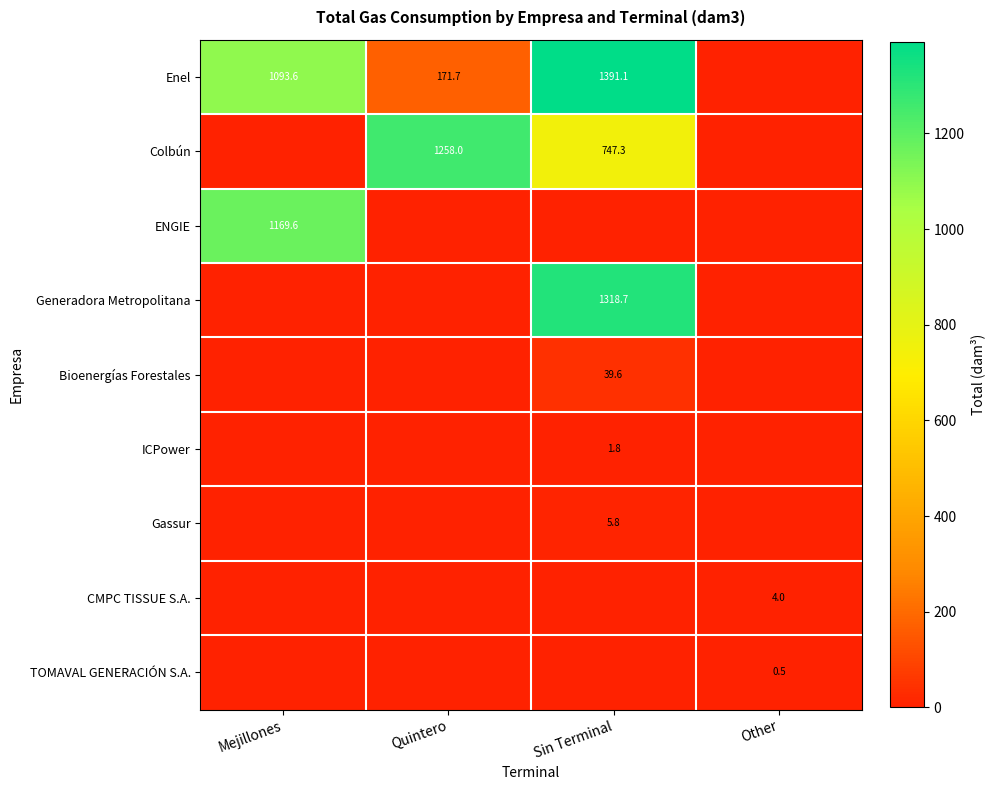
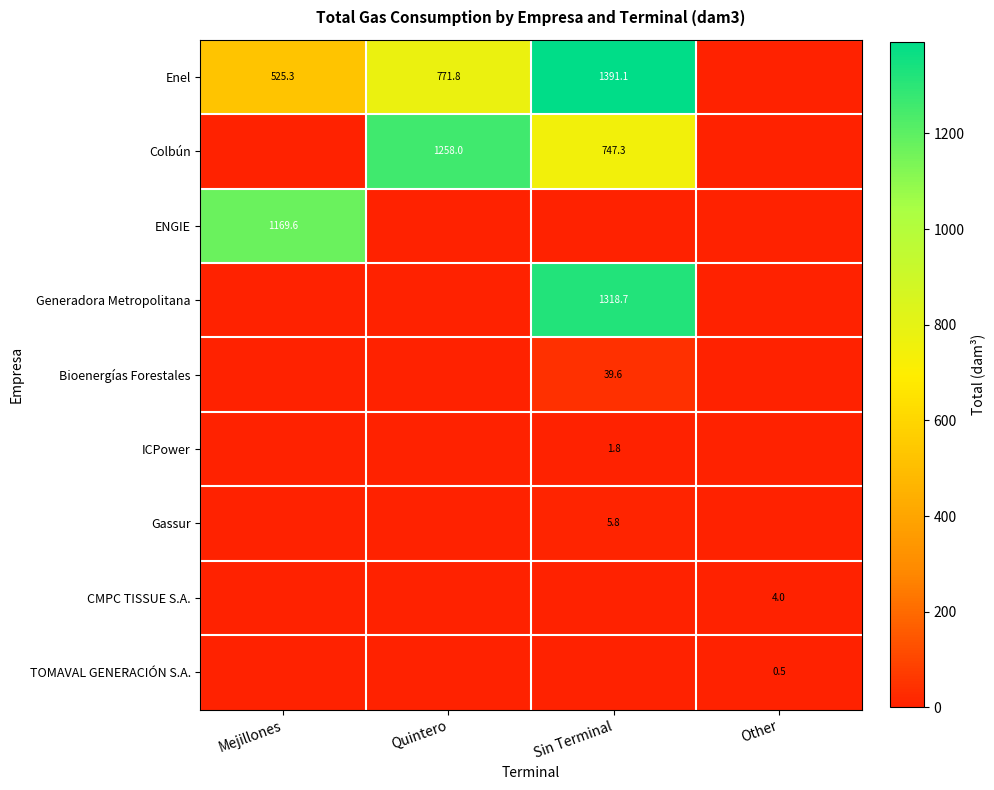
Enel, Mejillones: 1093.6 -> 525.3
Enel, Quintero: 171.7 -> 771.8
